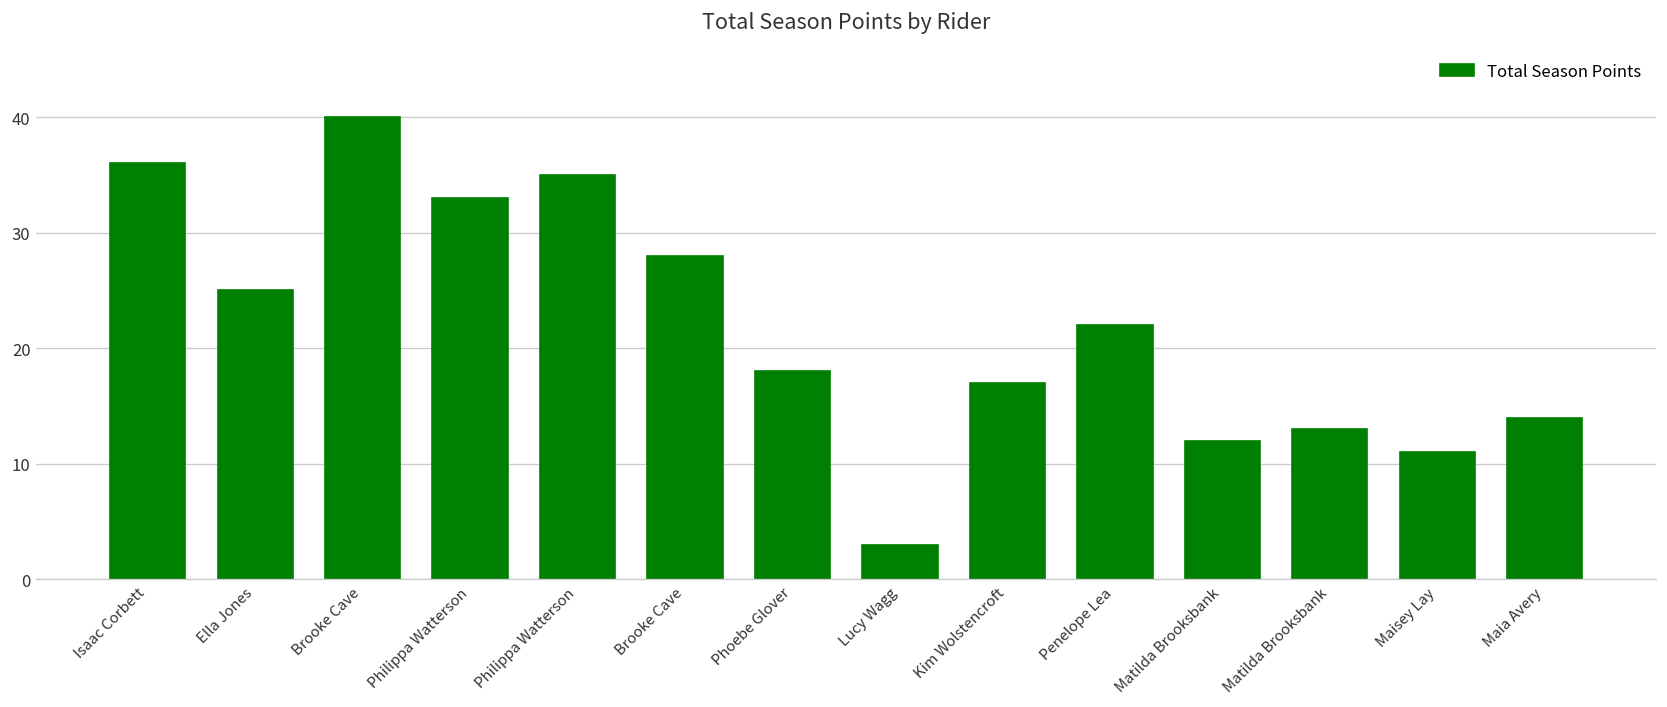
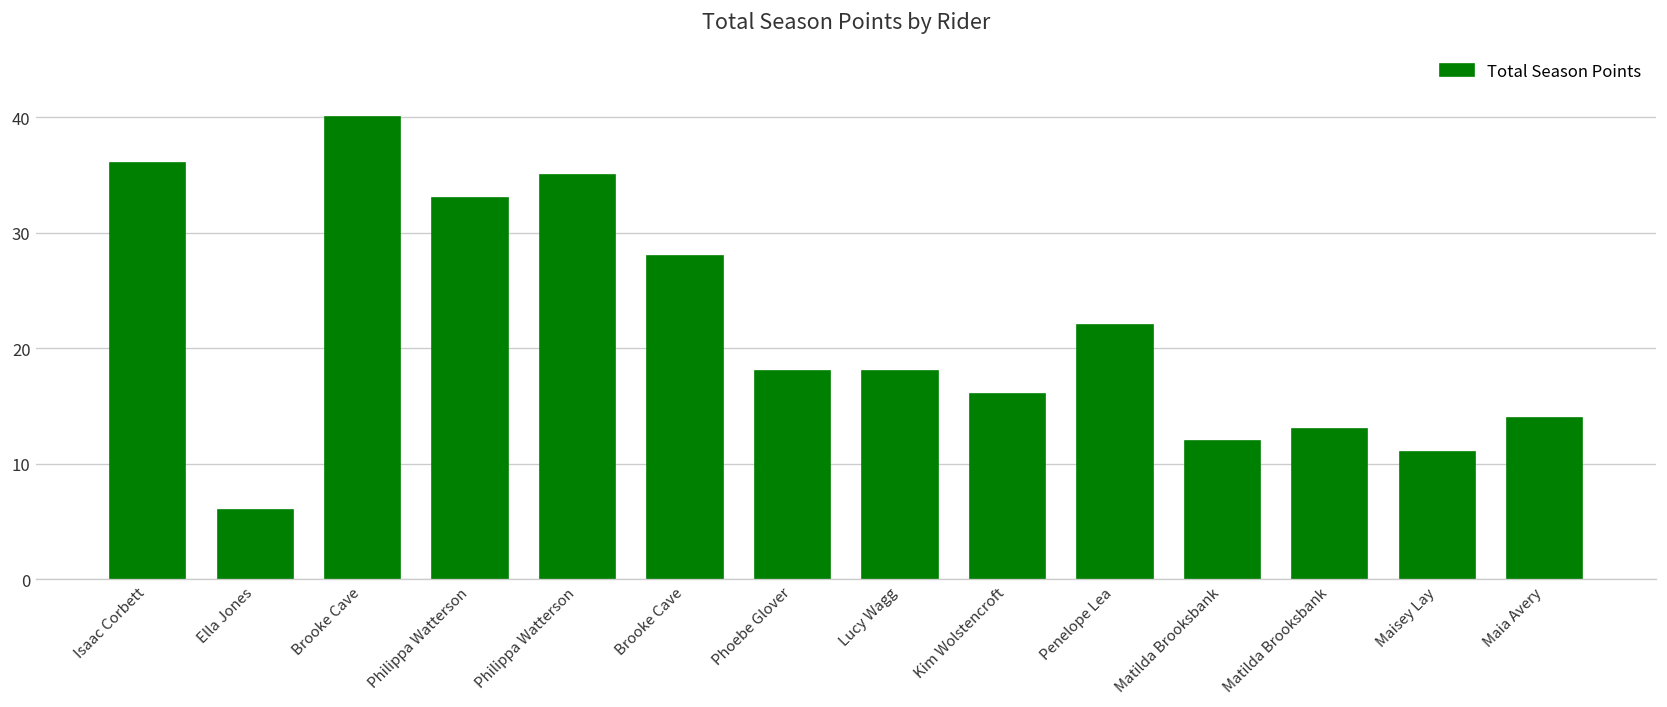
Ella Jones: 25 -> 6
Lucy Wagg: 3 -> 18
Kim Wolstencroft: 17 -> 16
